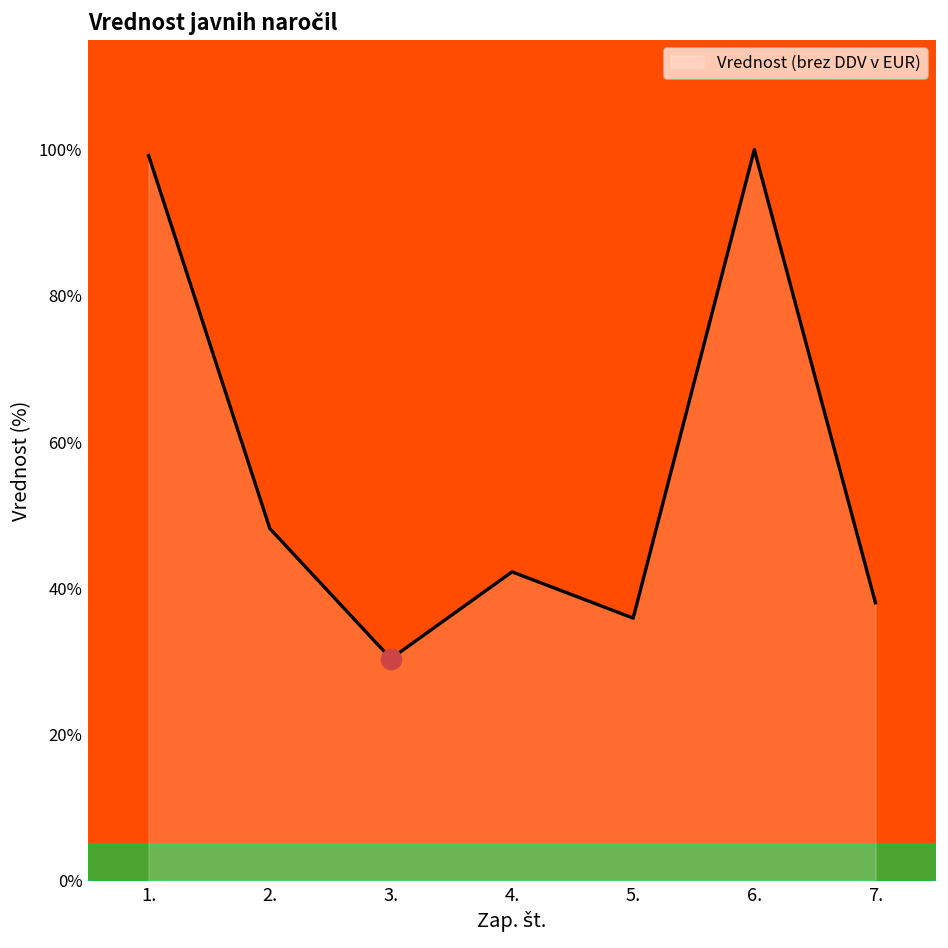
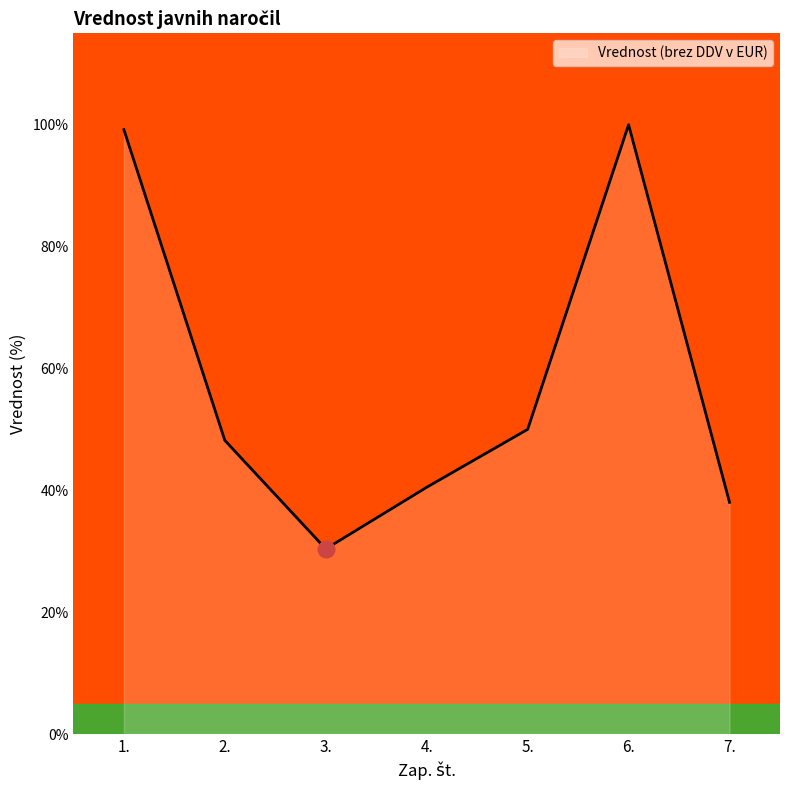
Vrednost (brez DDV v EUR), 4.: 42% -> 41%
Vrednost (brez DDV v EUR), 5.: 36% -> 50%
